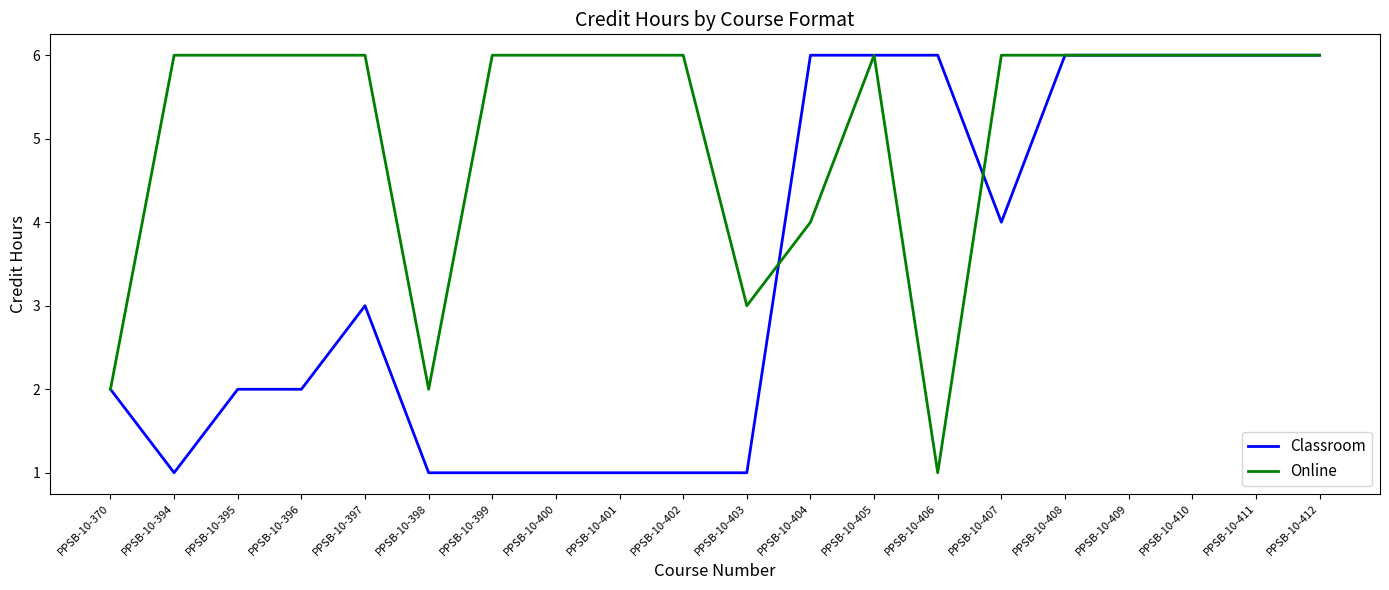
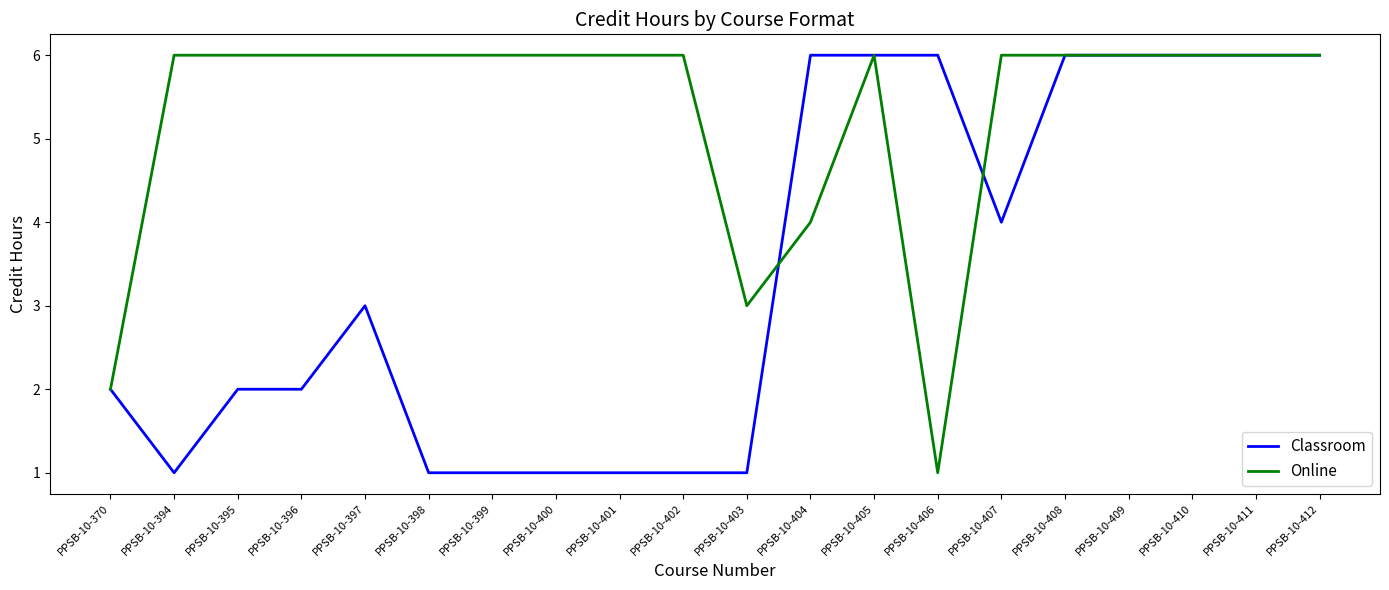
Online, PPSB-10-398: 2 -> 6
